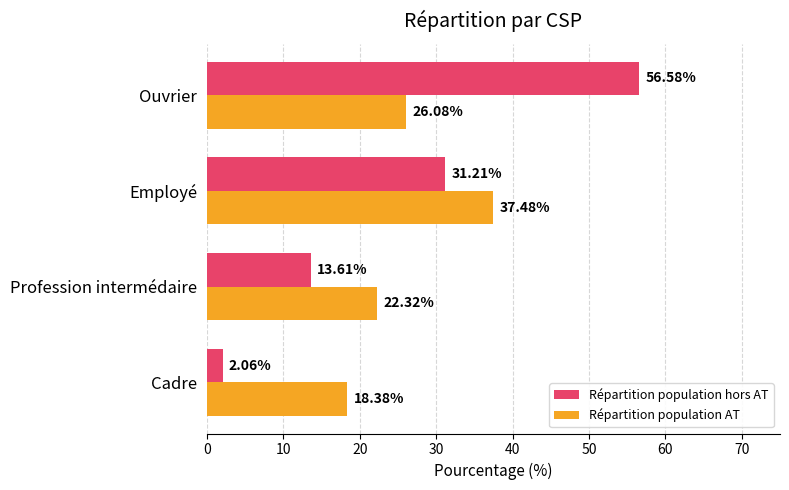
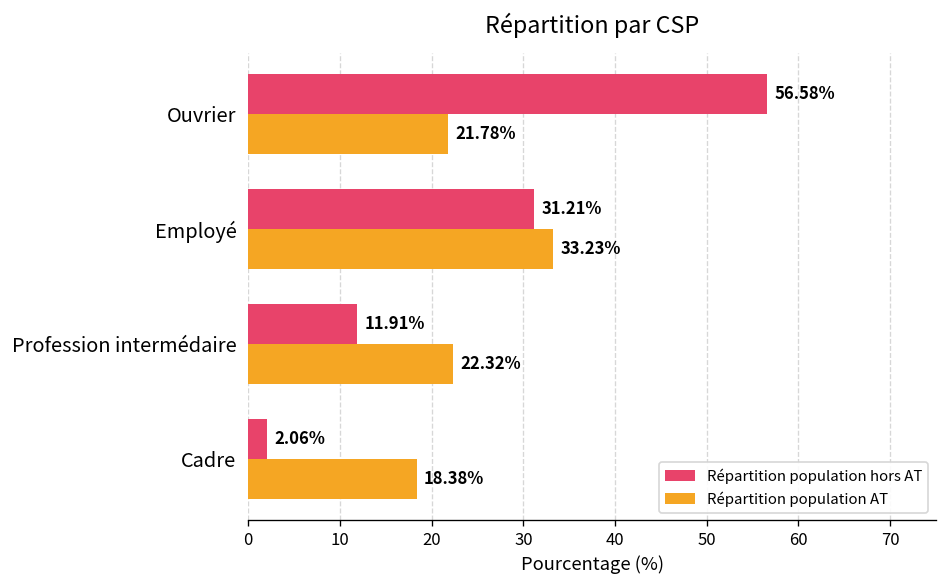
Répartition population AT, Ouvrier: 26.08% -> 21.78%
Répartition population AT, Employé: 37.48% -> 33.23%
Répartition population hors AT, Profession intermédaire: 13.61% -> 11.91%
